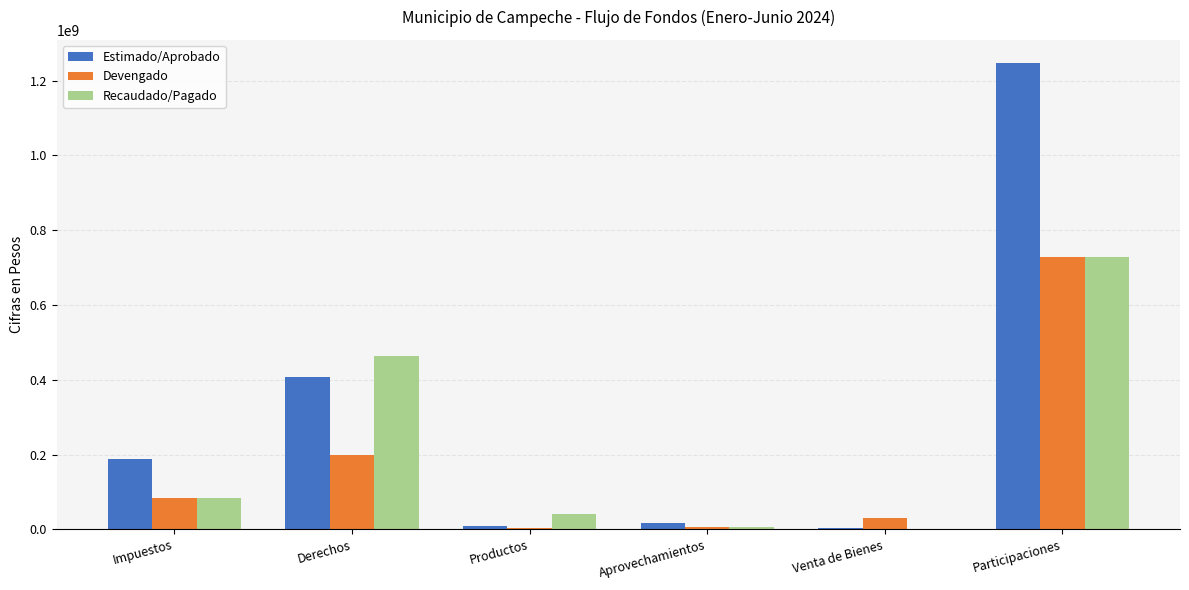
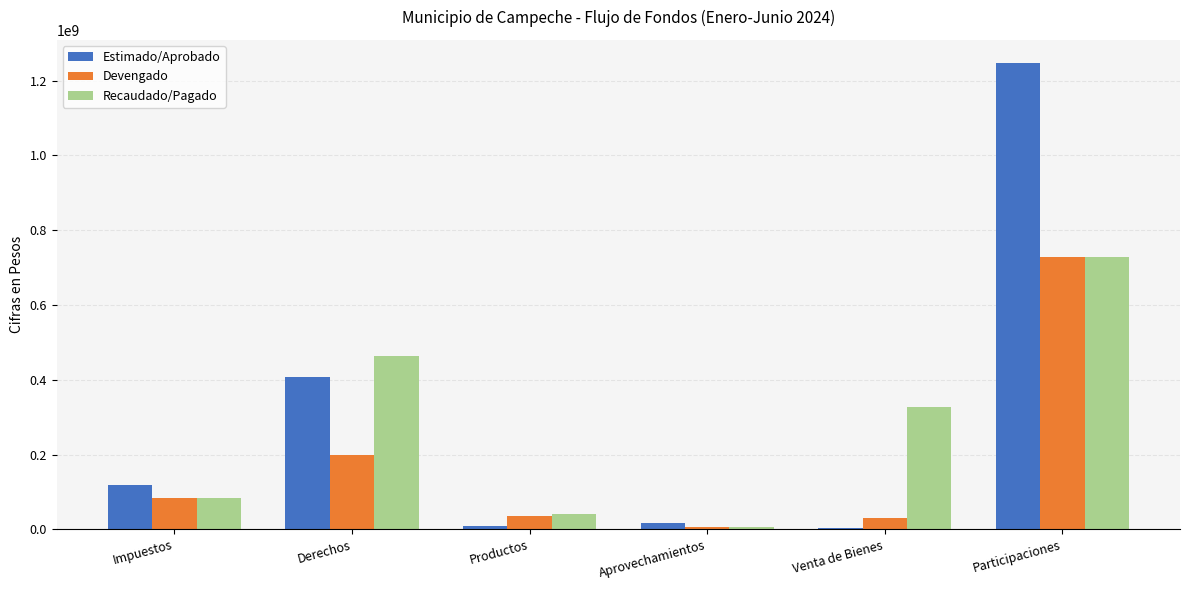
Estimado/Aprobado, Impuestos: 190000000 -> 120000000
Devengado, Productos: 0 -> 40000000
Recaudado/Pagado, Venta de Bienes: 0 -> 330000000
